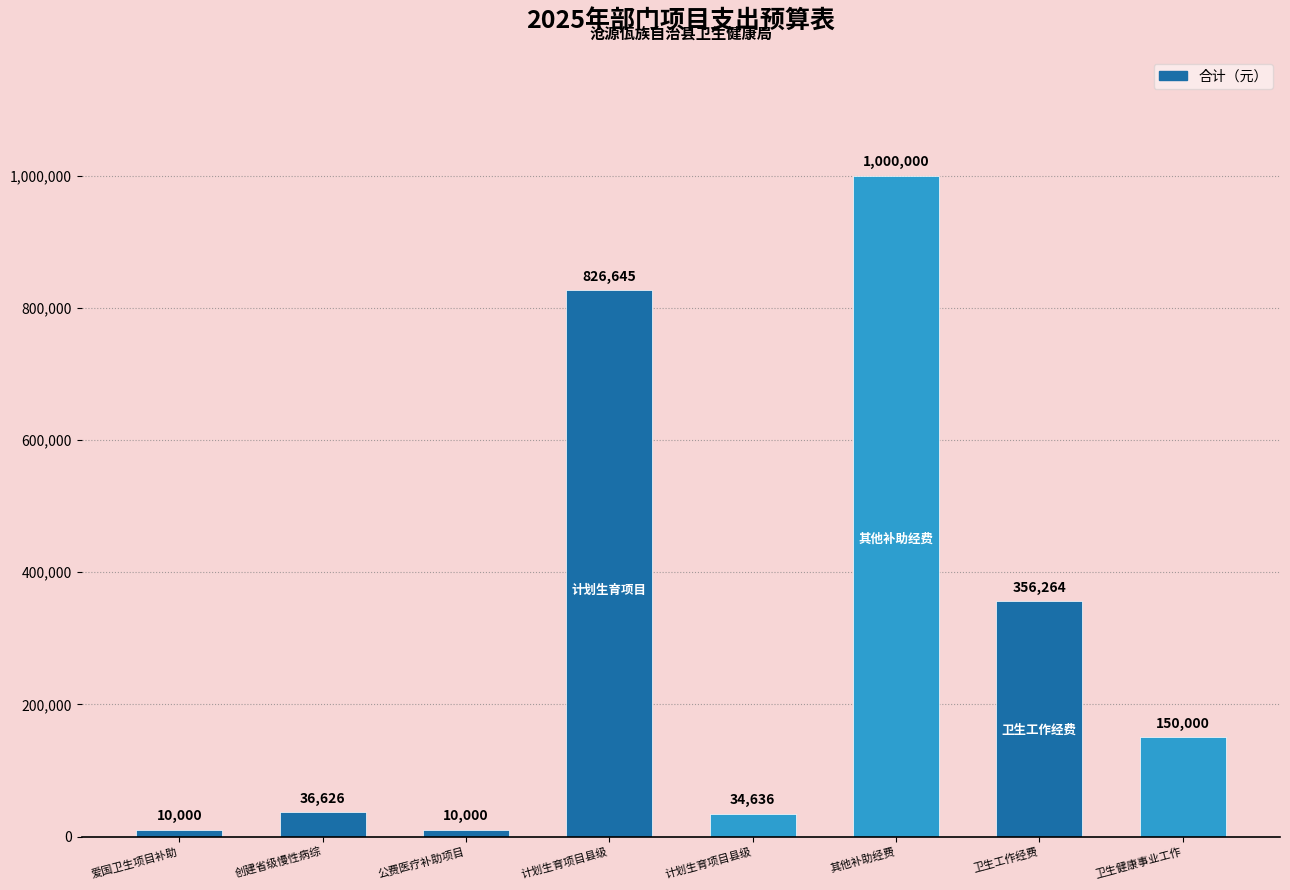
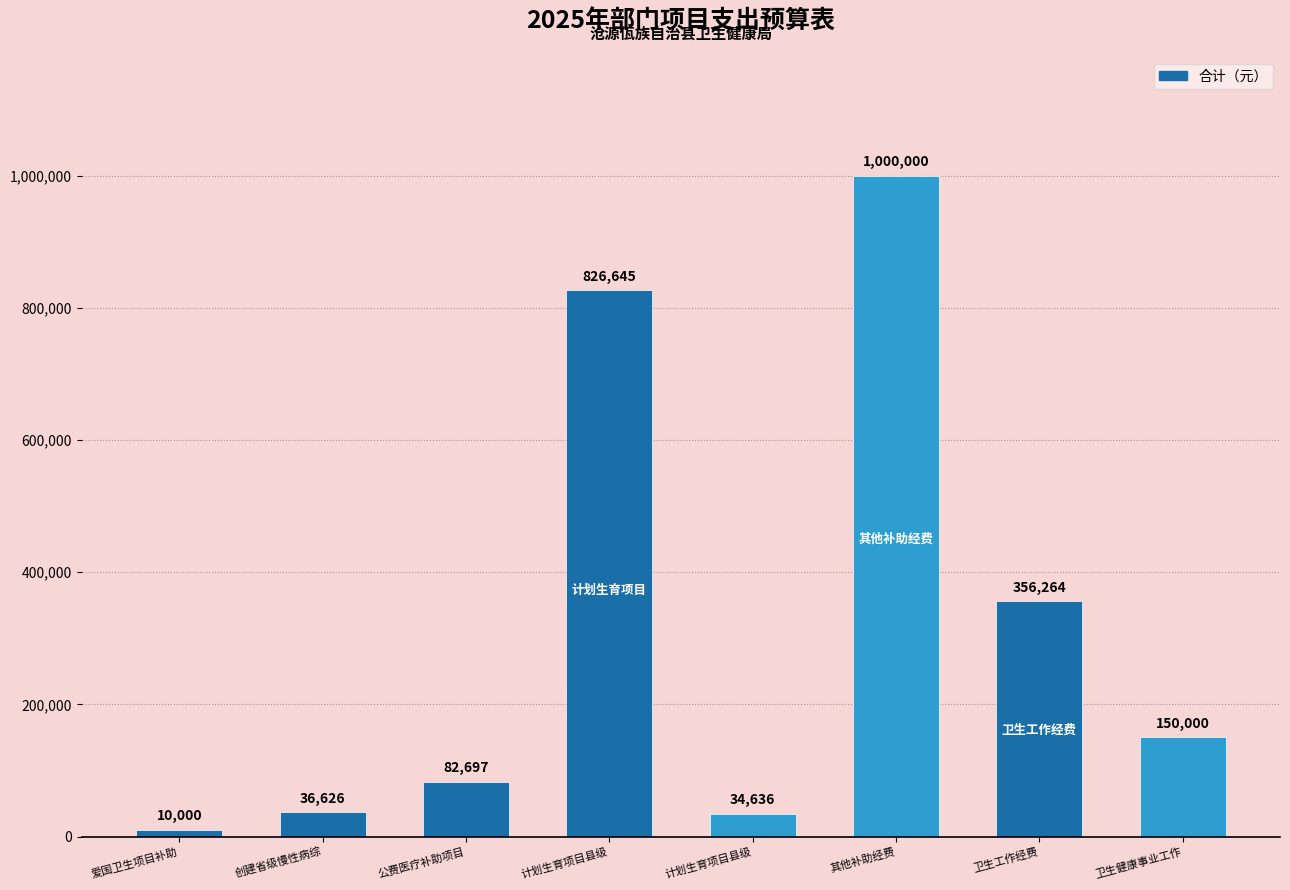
公费医疗补助项目: 10,000 -> 82,697
